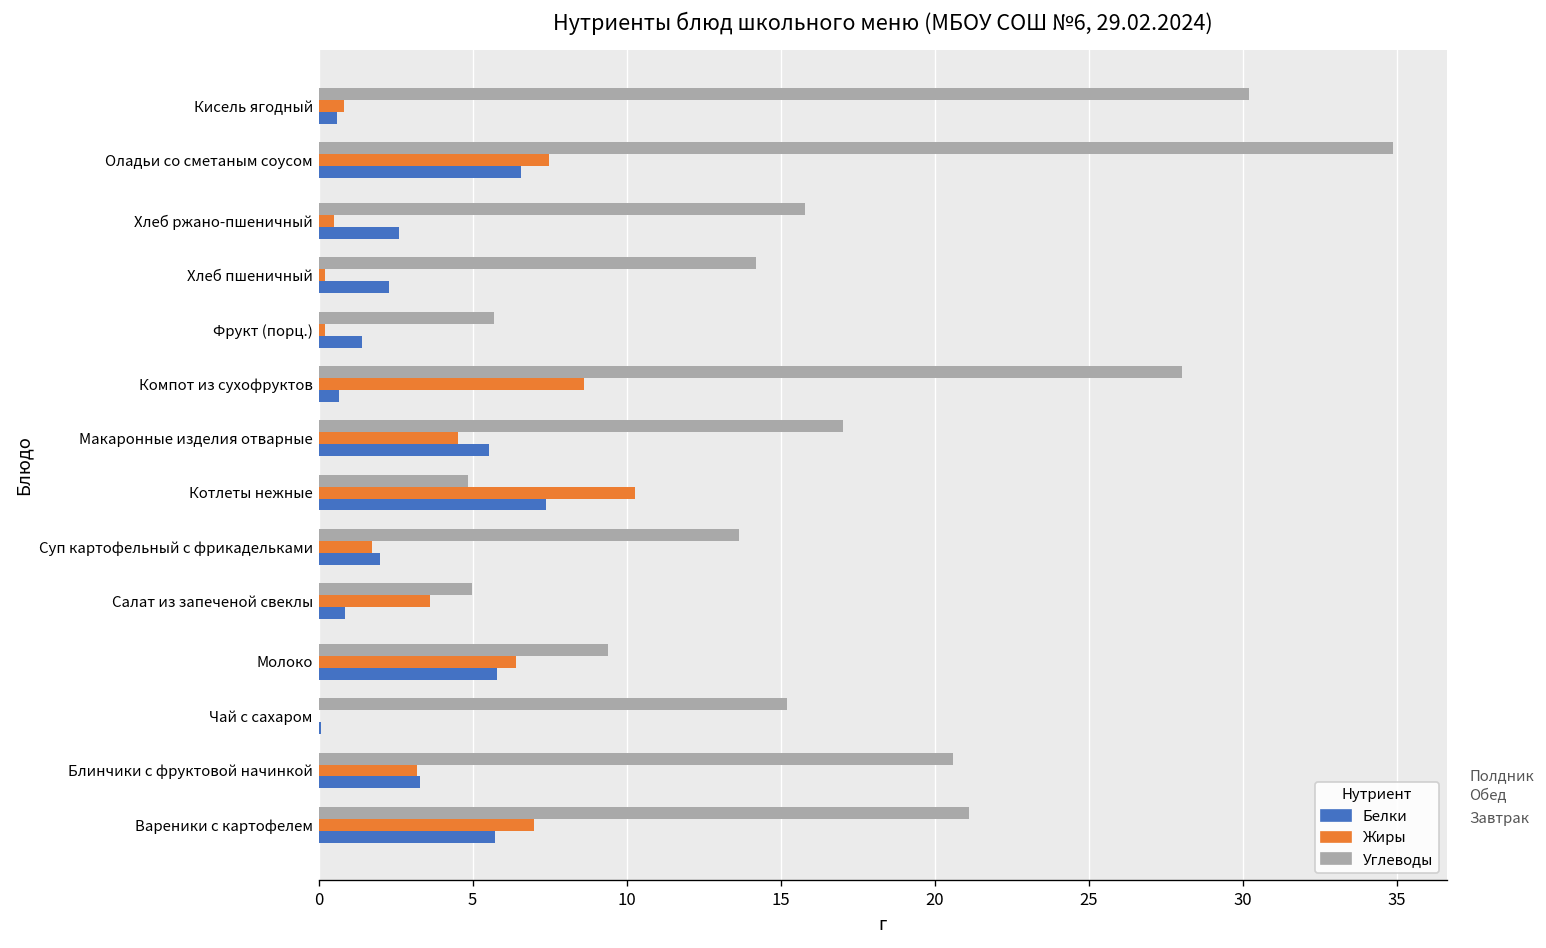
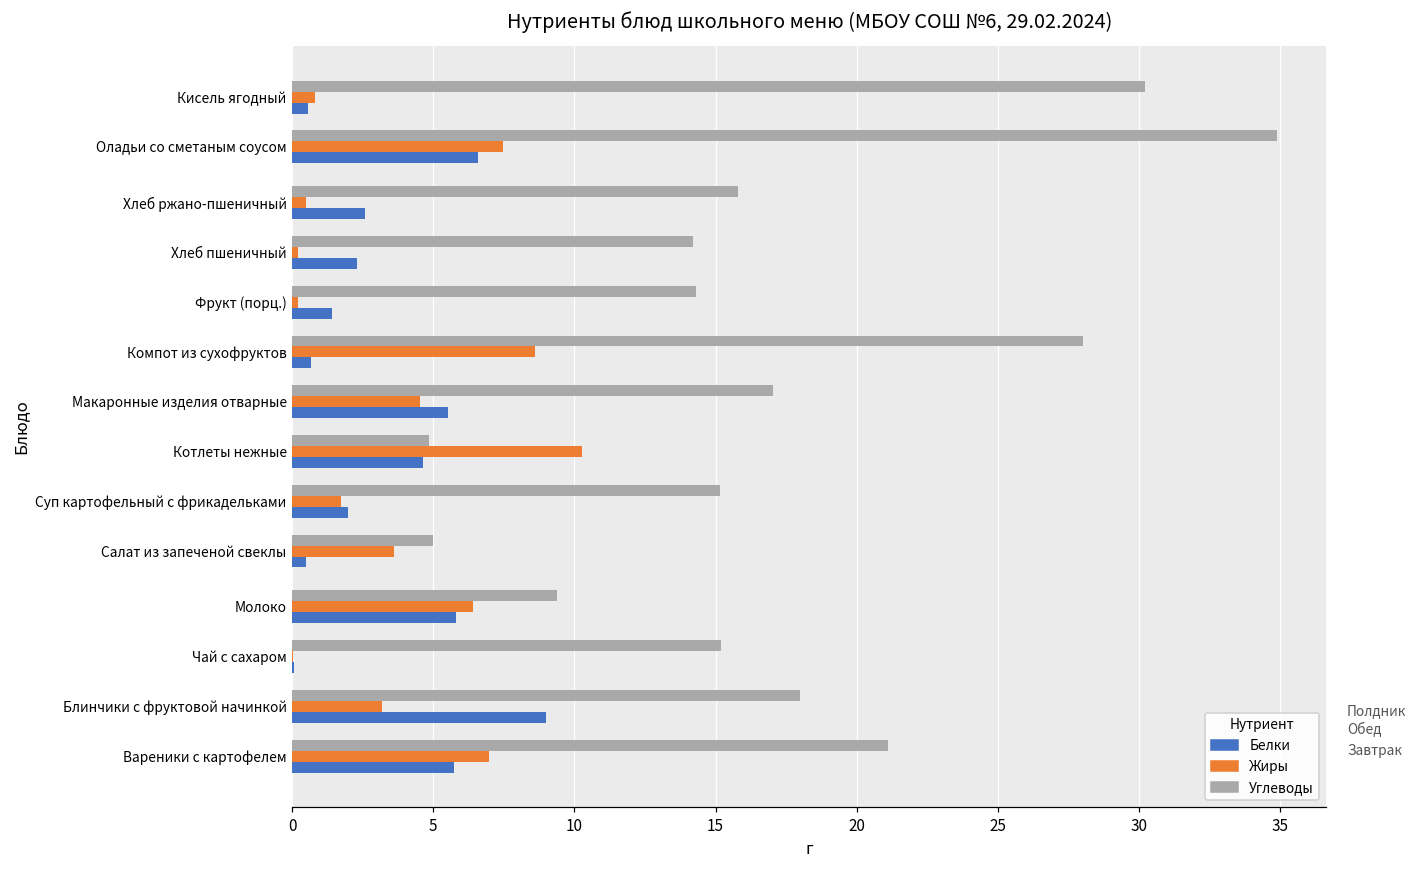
Углеводы, Фрукт (порц.): 5.7 -> 14.3
Белки, Котлеты нежные: 7.4 -> 4.6
Углеводы, Суп картофельный с фрикадельками: 13.6 -> 15.2
Белки, Салат из запеченой свеклы: 0.8 -> 0.5
Углеводы, Блинчики с фруктовой начинкой: 20.6 -> 18.0
Белки, Блинчики с фруктовой начинкой: 3.3 -> 9.0
